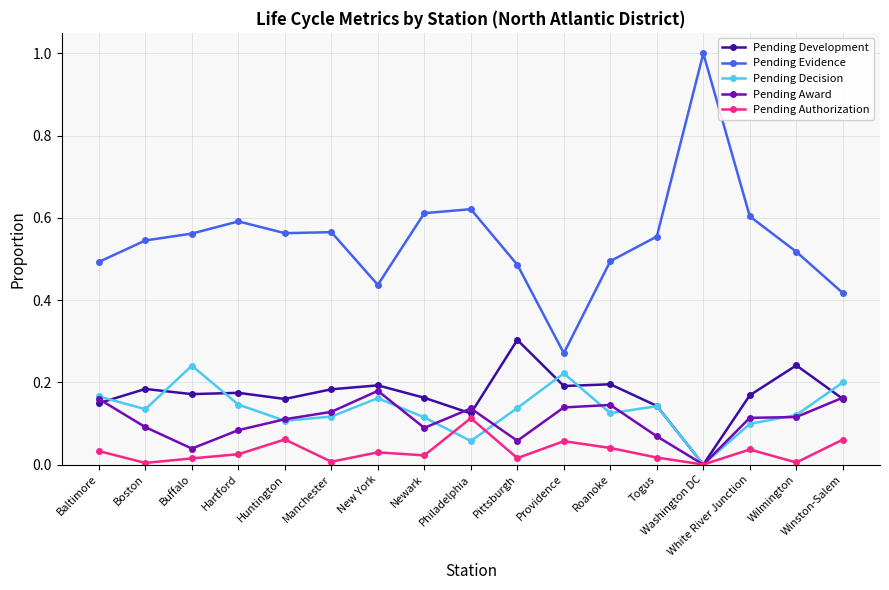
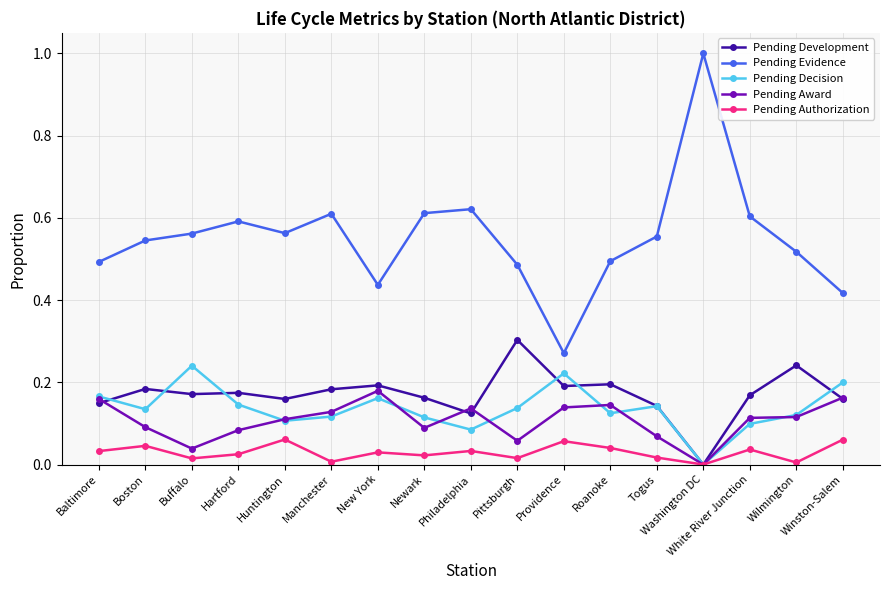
Pending Authorization, Boston: 0.00 -> 0.05
Pending Evidence, Manchester: 0.57 -> 0.61
Pending Decision, Philadelphia: 0.06 -> 0.08
Pending Authorization, Philadelphia: 0.11 -> 0.03
